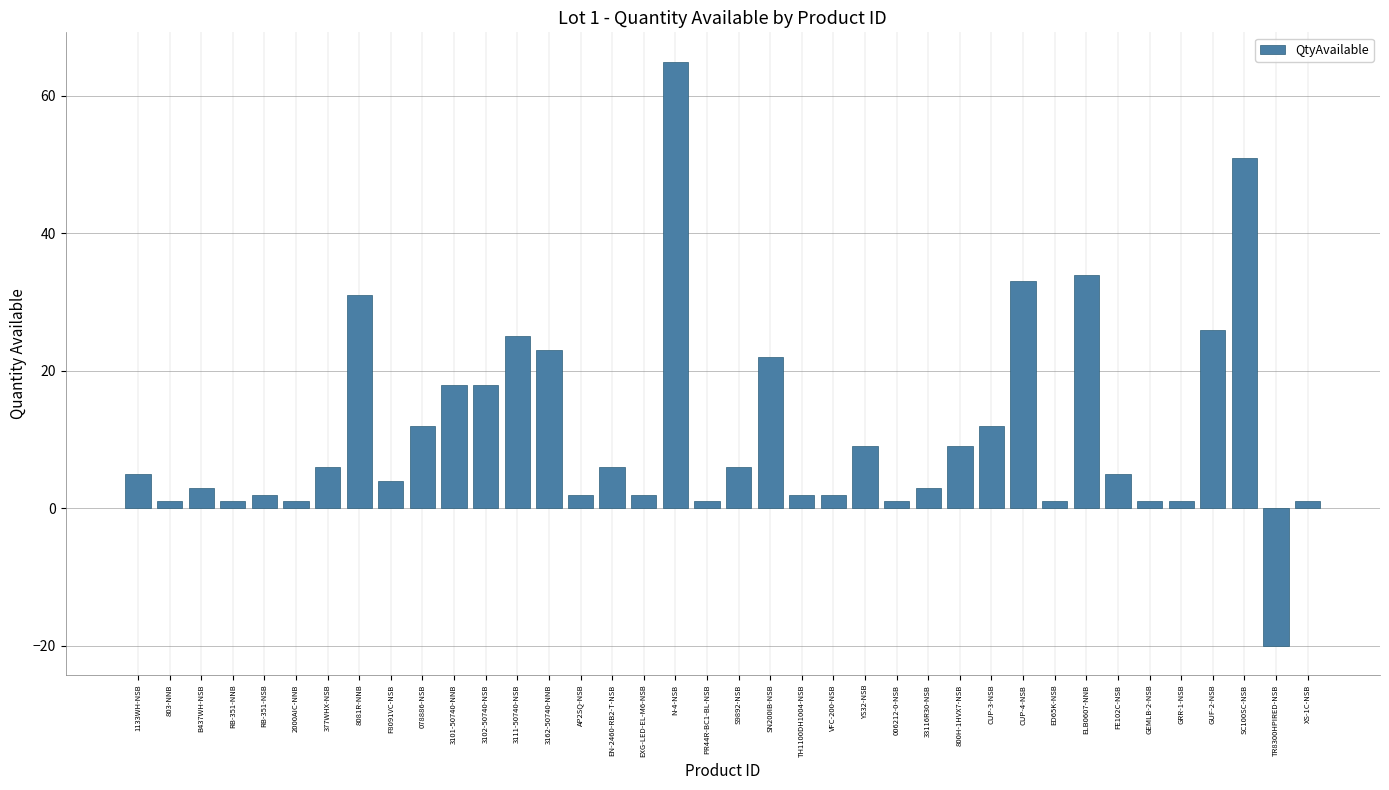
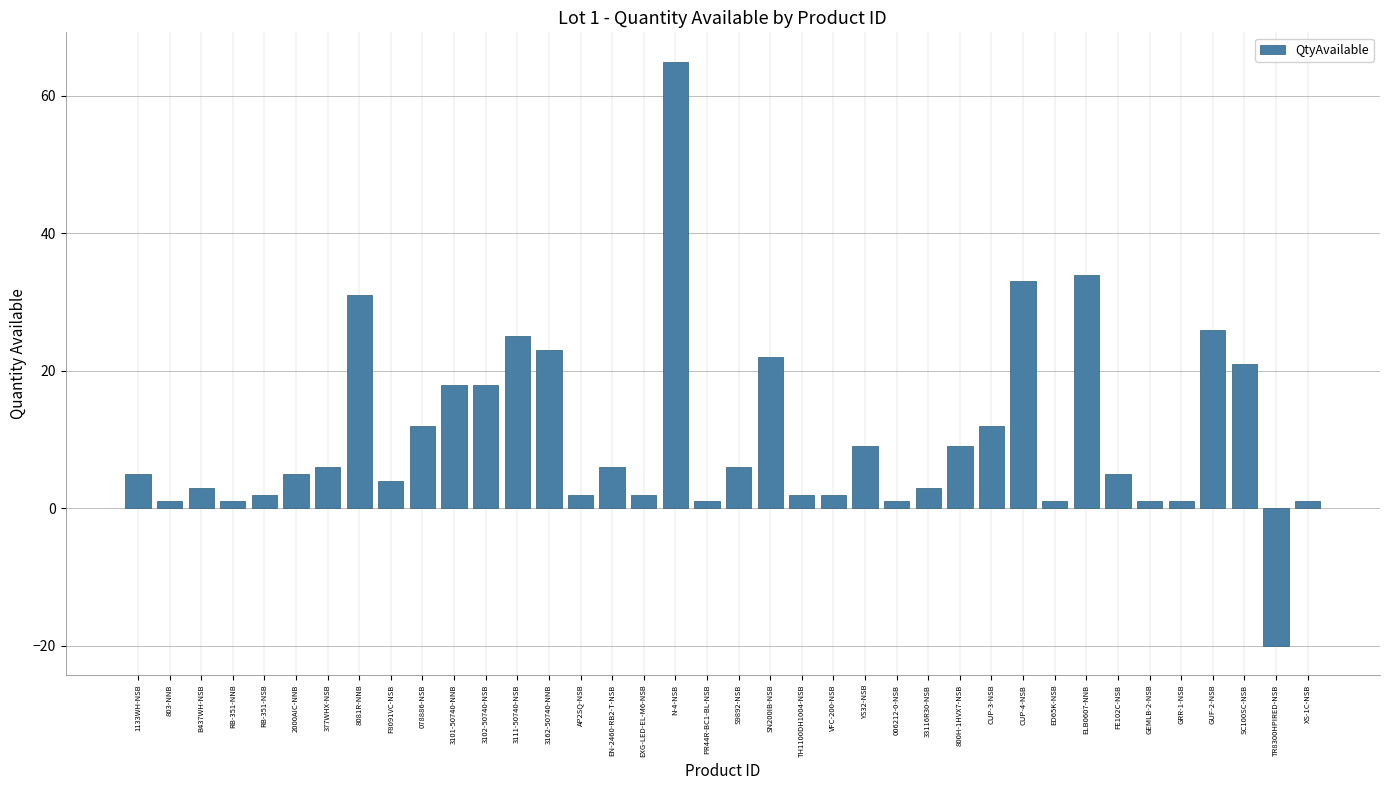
2000AIC-NNB: 1 -> 5
SC100SC-NSB: 51 -> 21
